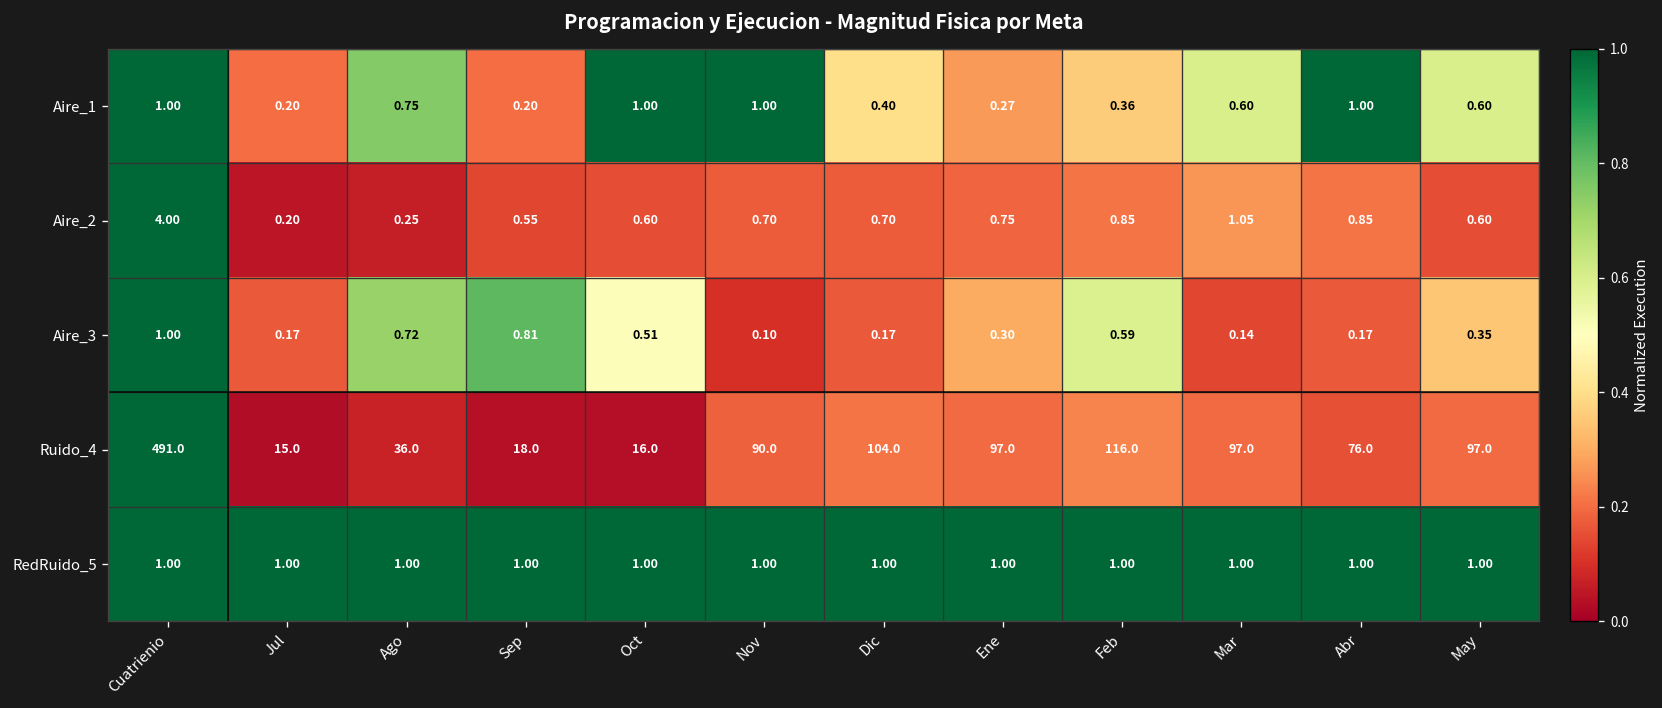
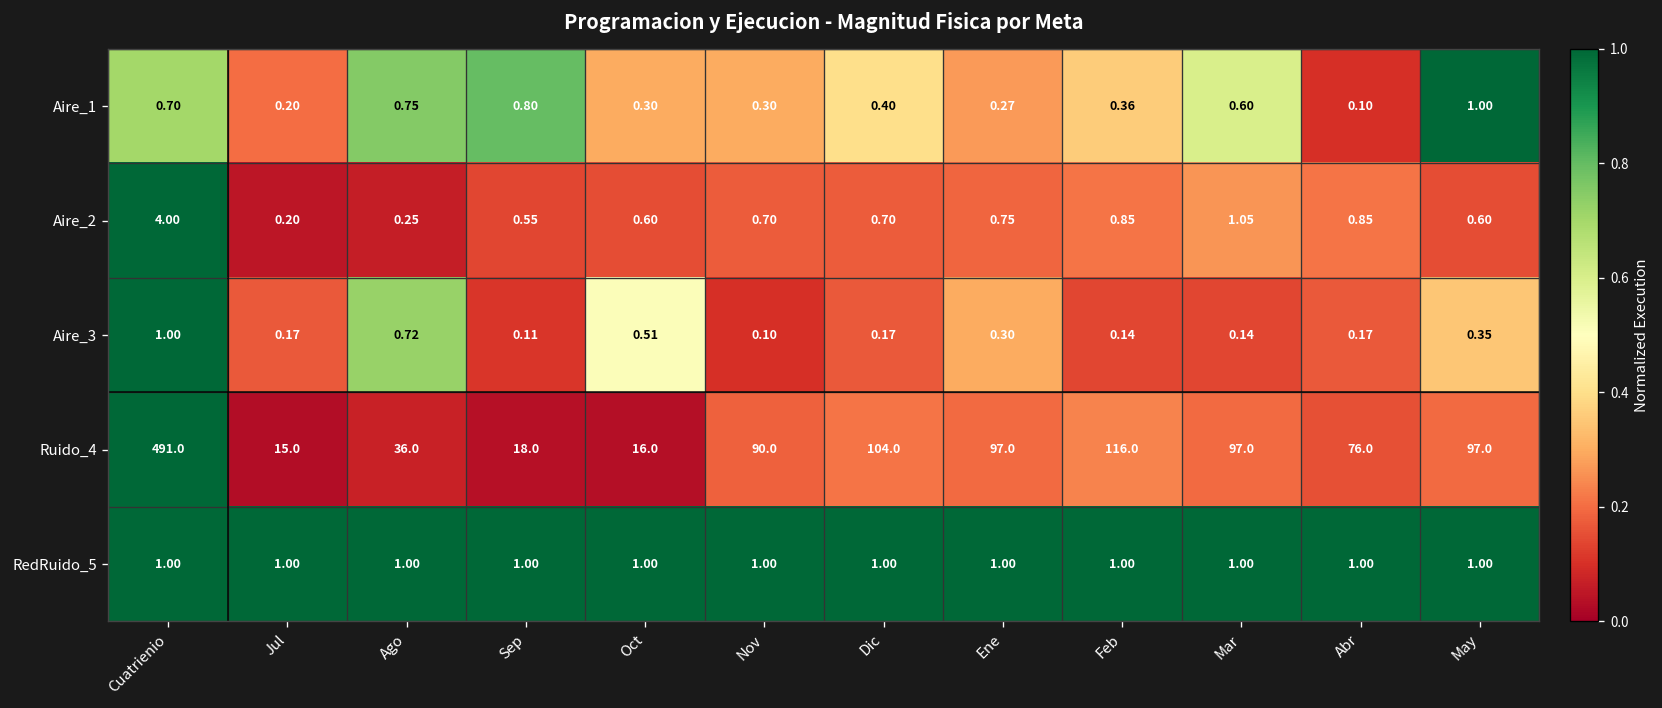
Aire_1, Cuatrienio: 1.00 -> 0.70
Aire_1, Sep: 0.20 -> 0.80
Aire_1, Oct: 1.00 -> 0.30
Aire_1, Nov: 1.00 -> 0.30
Aire_1, Abr: 1.00 -> 0.10
Aire_1, May: 0.60 -> 1.00
Aire_3, Sep: 0.81 -> 0.11
Aire_3, Feb: 0.59 -> 0.14
